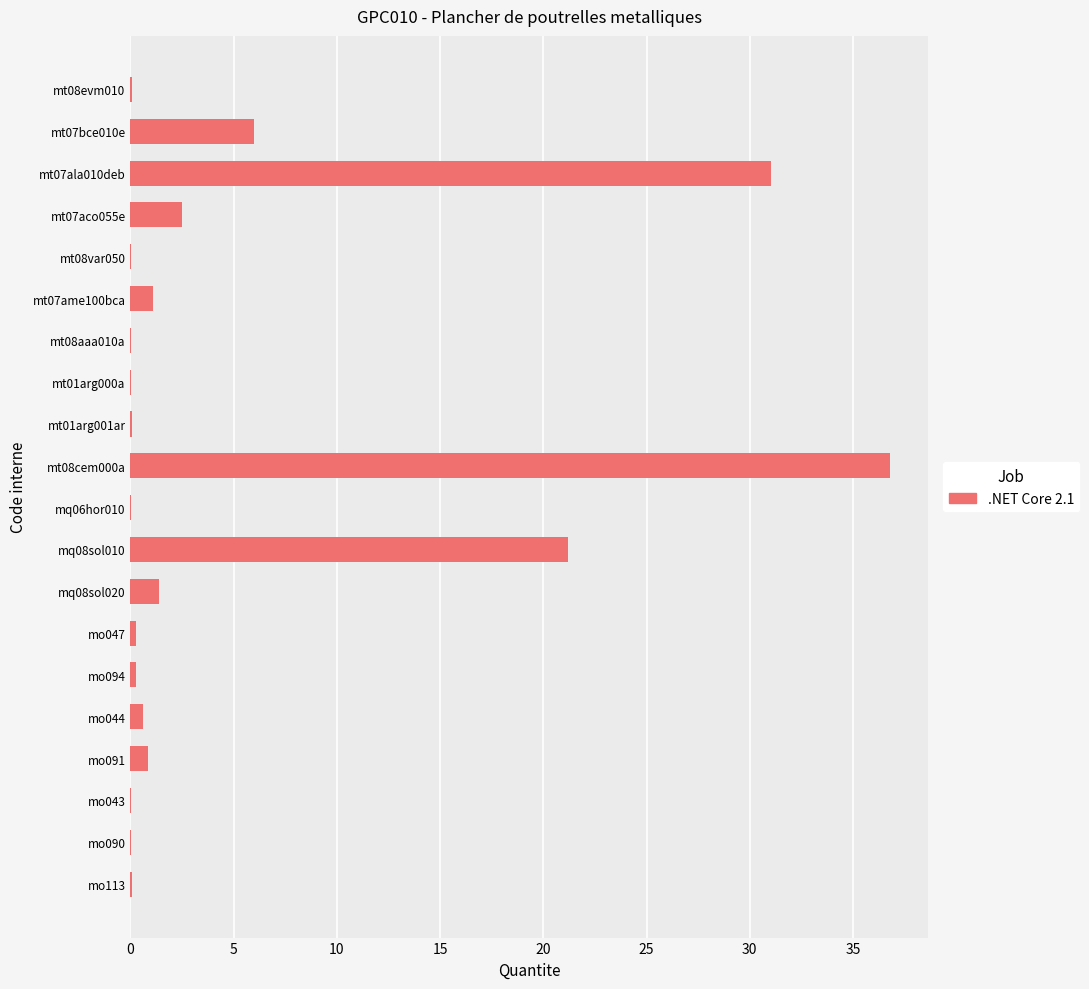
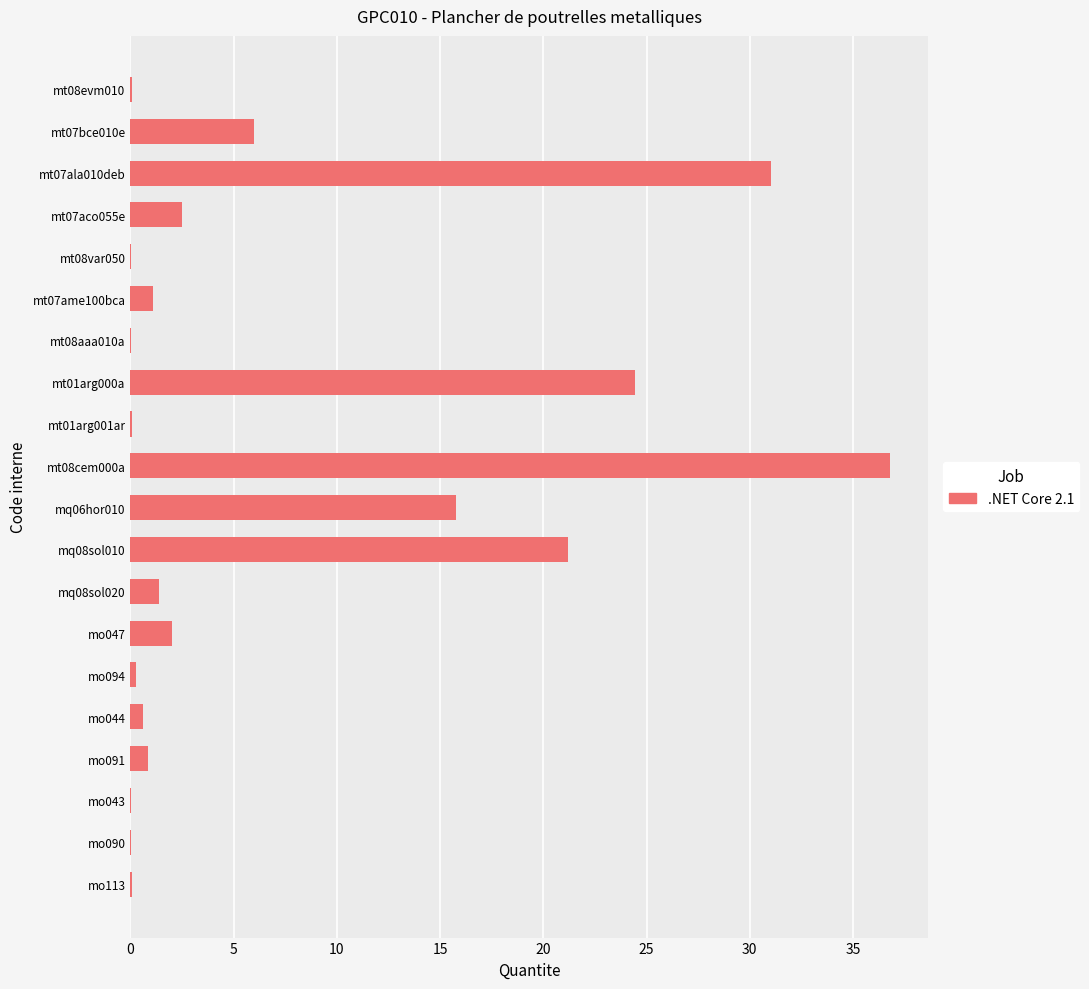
mt01arg000a: 0.0 -> 24.4
mq06hor010: 0.0 -> 15.7
mo047: 0.3 -> 2.0
